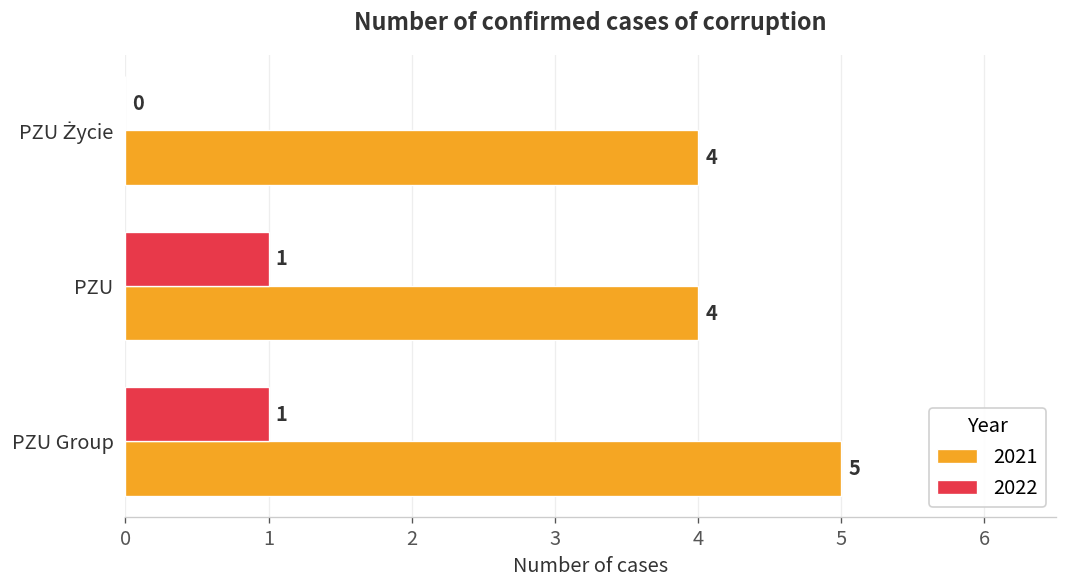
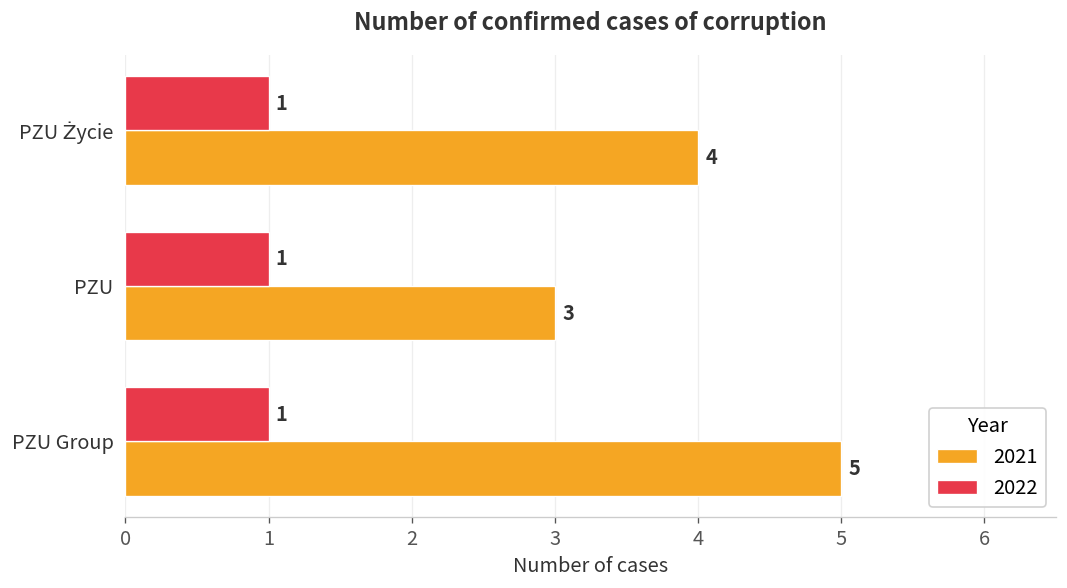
2022, PZU Życie: 0 -> 1
2021, PZU: 4 -> 3
